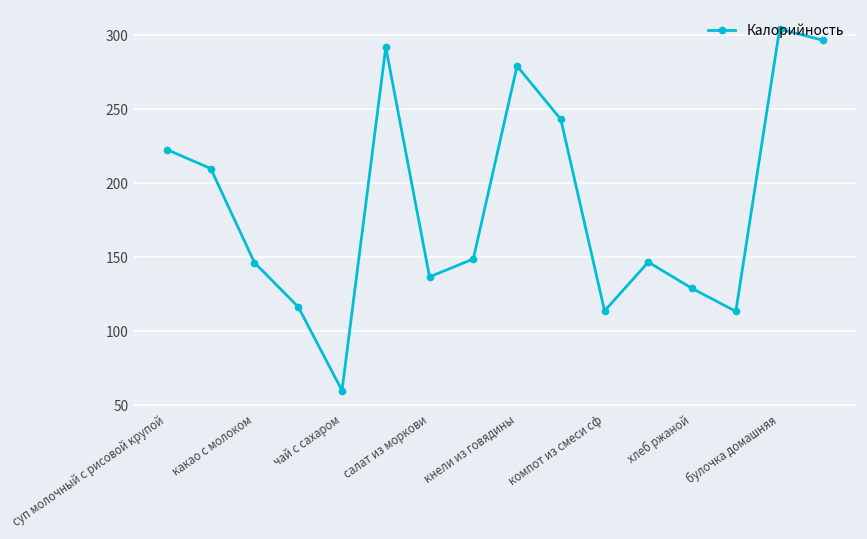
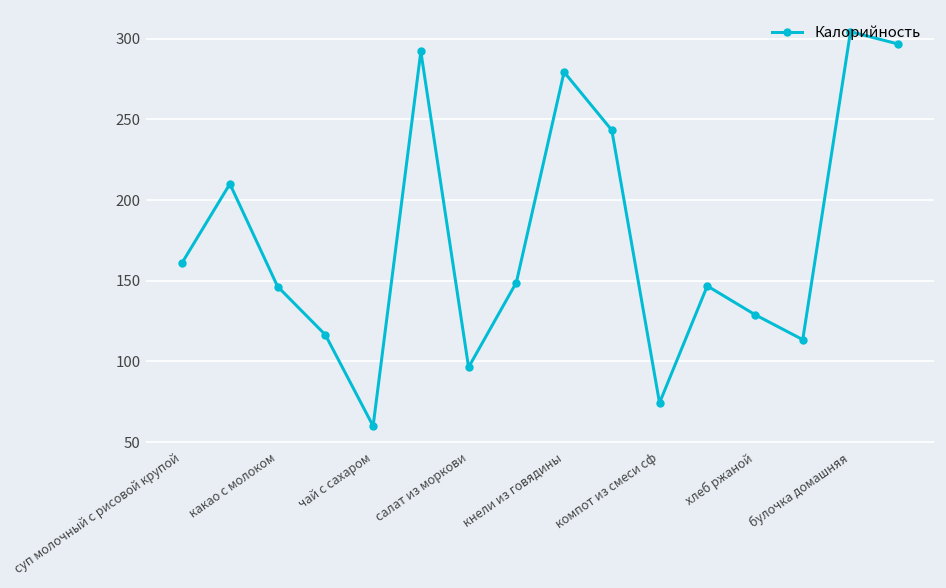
суп молочный с рисовой крупой: 223 -> 161
салат из моркови: 137 -> 96
компот из смеси сф: 114 -> 74
